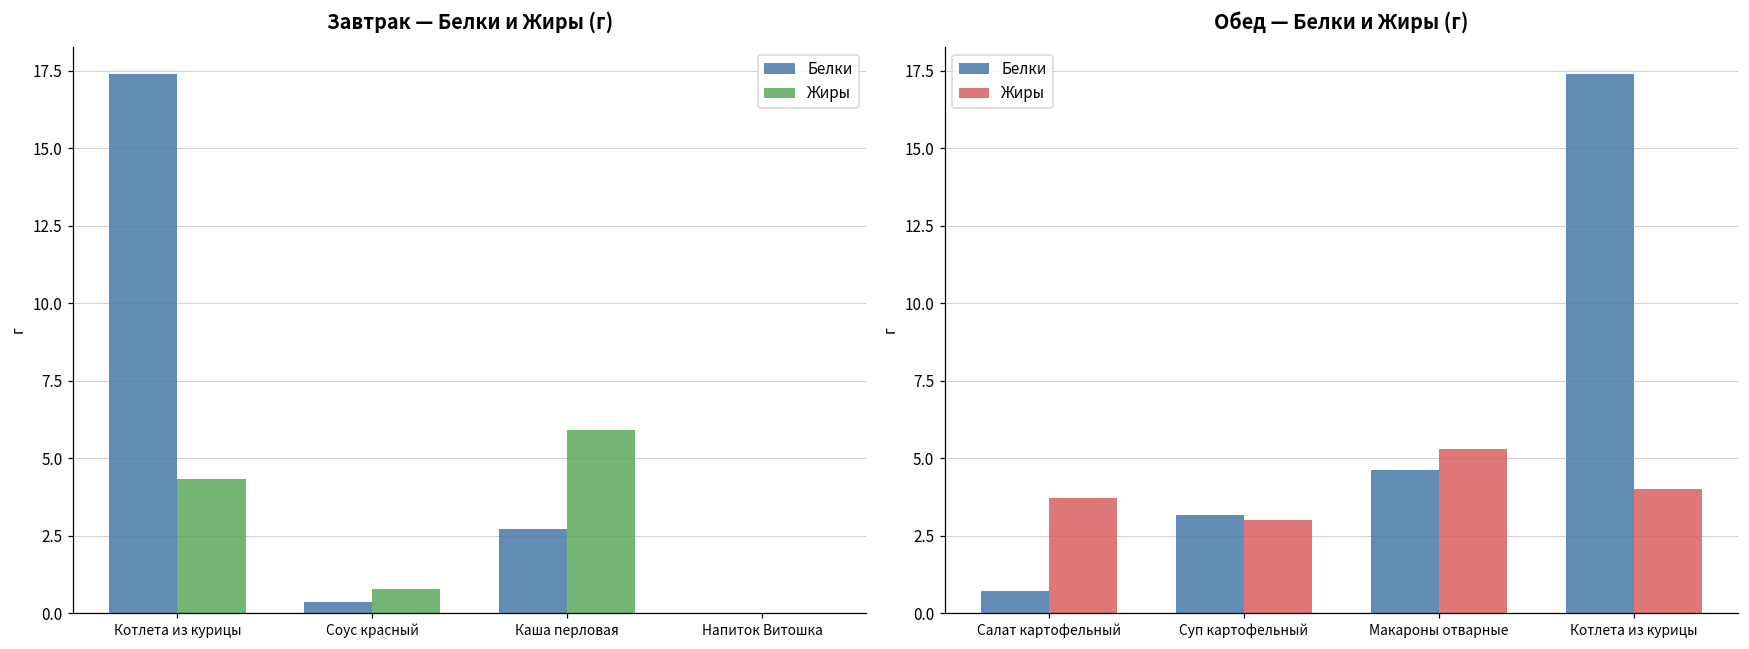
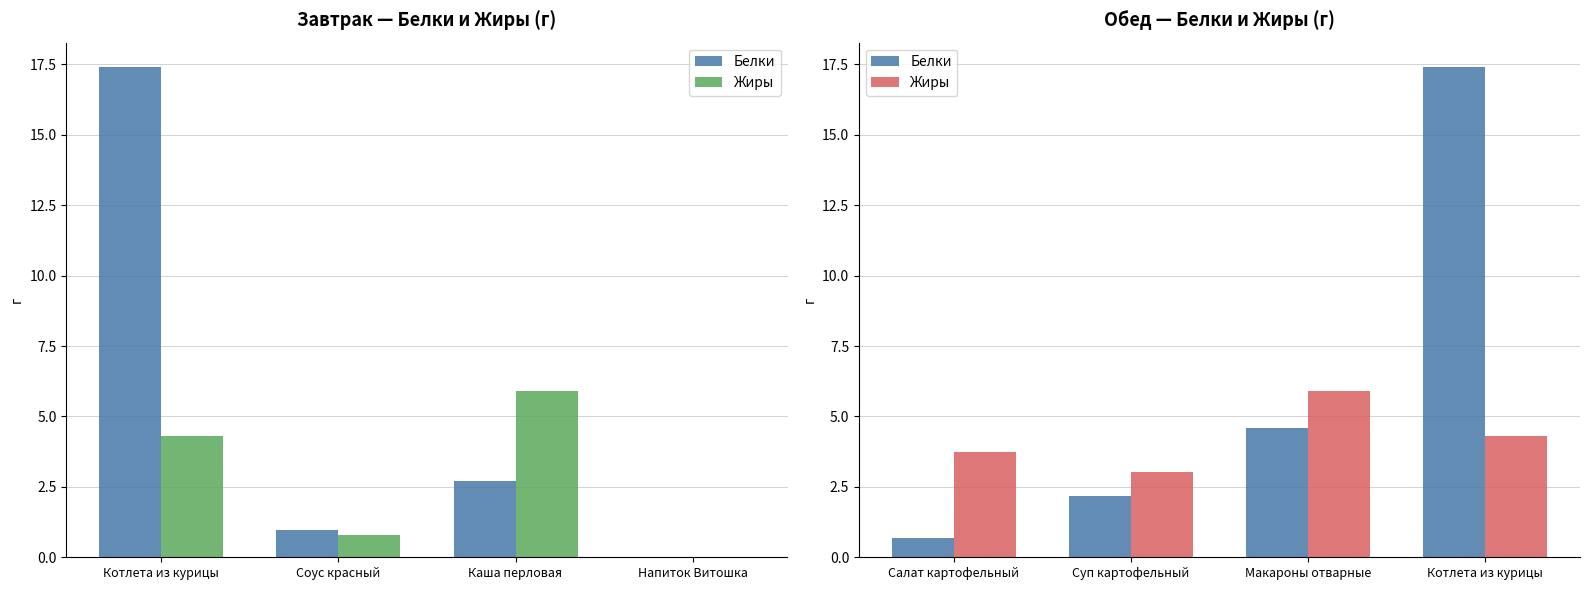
Завтрак — Белки и Жиры (г), Белки, Соус красный: 0.4 -> 1.0
Обед — Белки и Жиры (г), Белки, Суп картофельный: 3.2 -> 2.2
Обед — Белки и Жиры (г), Жиры, Макароны отварные: 5.3 -> 5.9
Обед — Белки и Жиры (г), Жиры, Котлета из курицы: 4.0 -> 4.3
